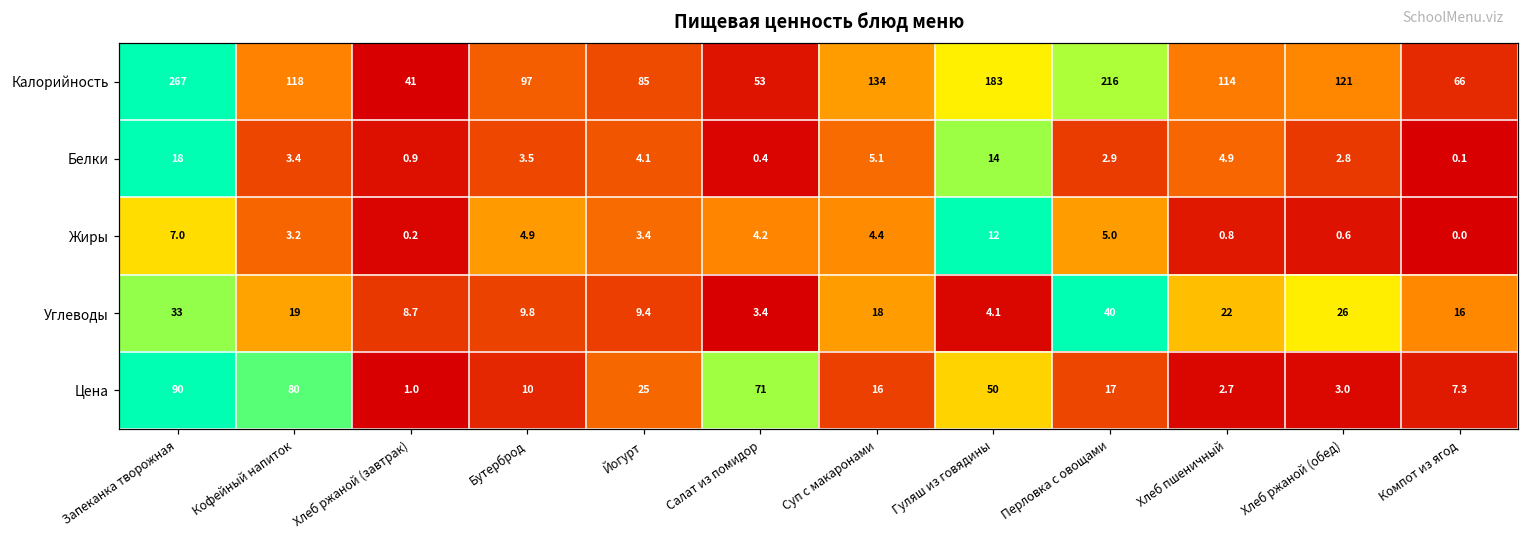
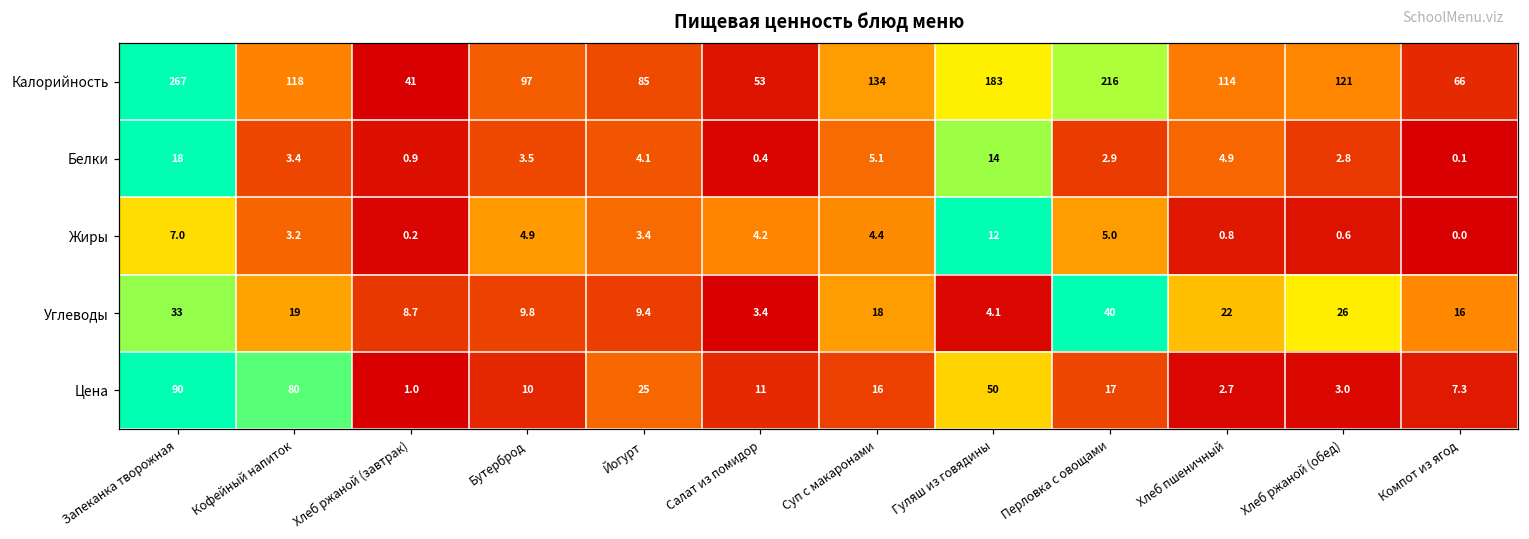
Цена, Салат из помидор: 71 -> 11
